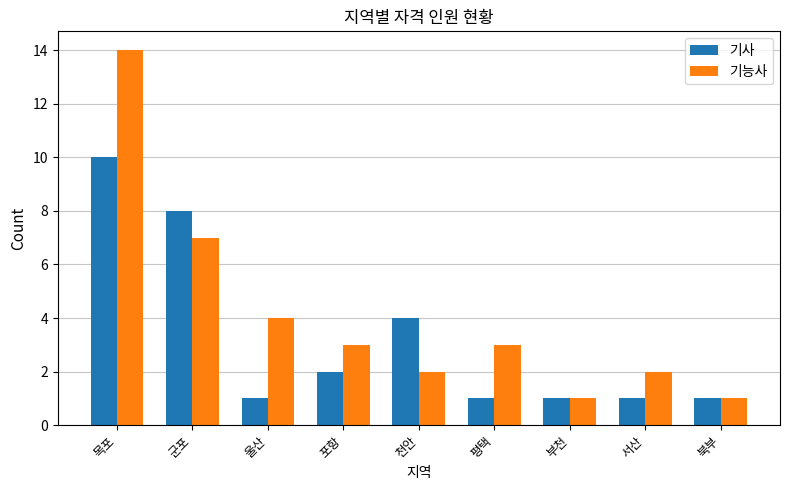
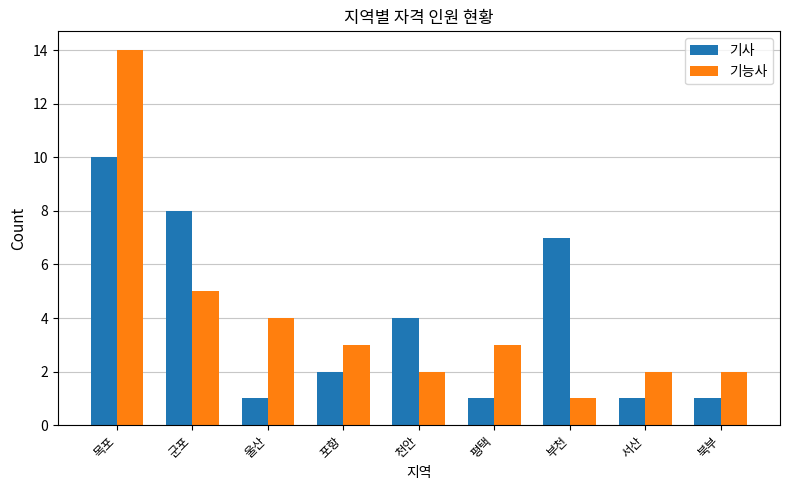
기능사, 군포: 7 -> 5
기사, 부천: 1 -> 7
기능사, 북부: 1 -> 2
